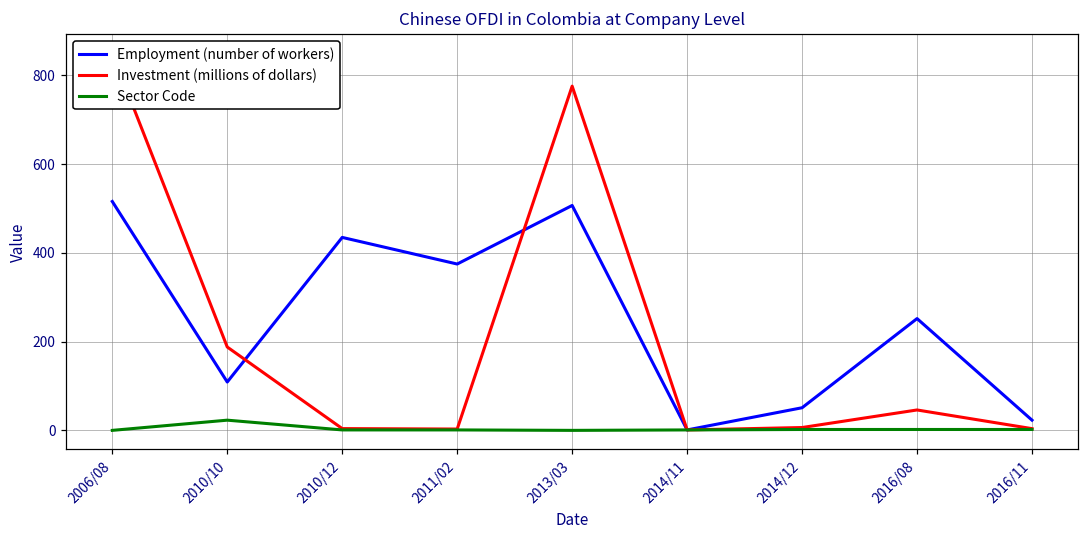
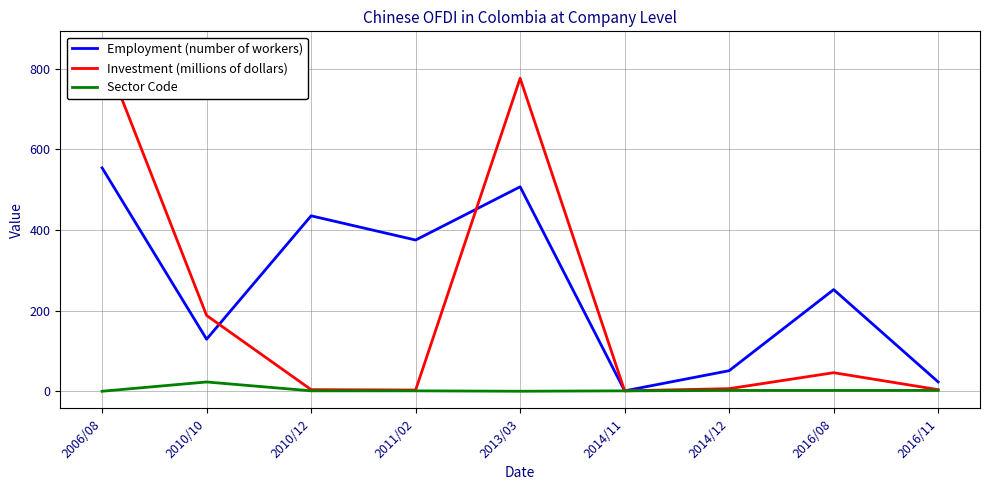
Employment (number of workers), 2006/08: 520 -> 550
Employment (number of workers), 2010/10: 110 -> 130
